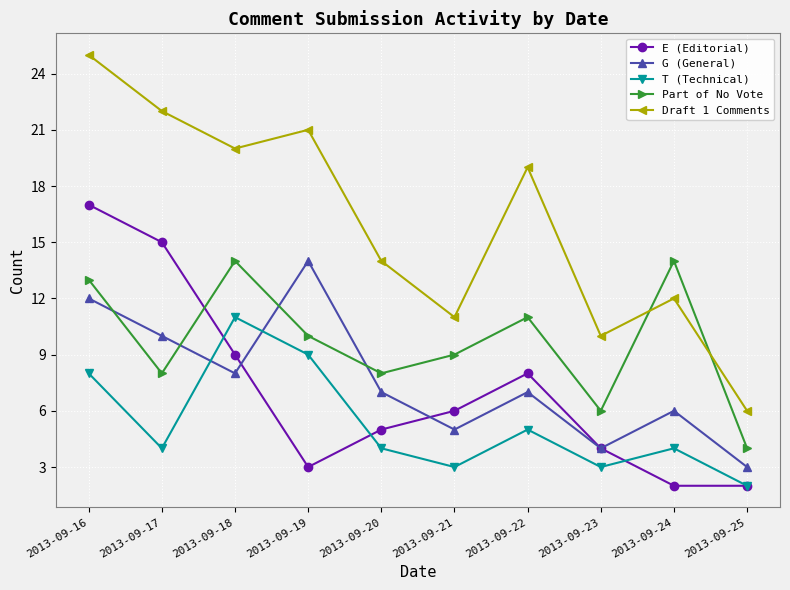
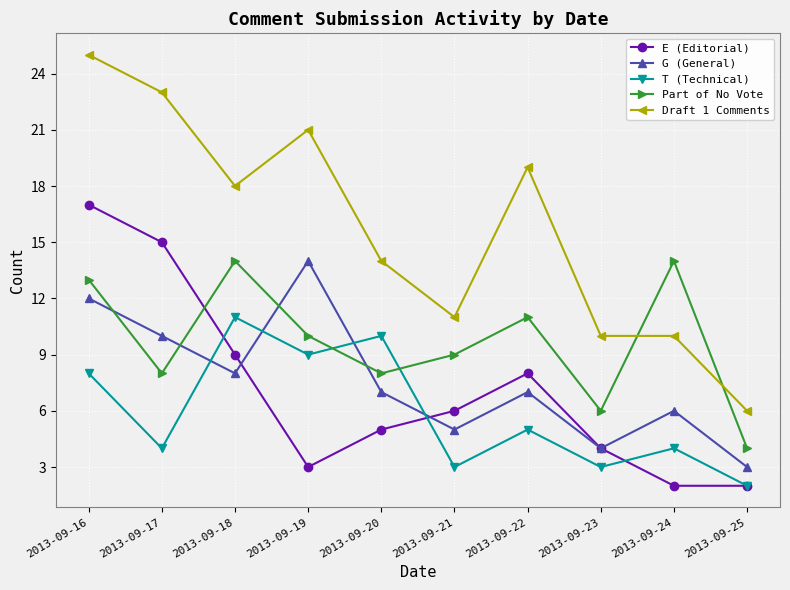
Draft 1 Comments, 2013-09-17: 22 -> 23
Draft 1 Comments, 2013-09-18: 20 -> 18
T (Technical), 2013-09-20: 4 -> 10
Draft 1 Comments, 2013-09-24: 12 -> 10
